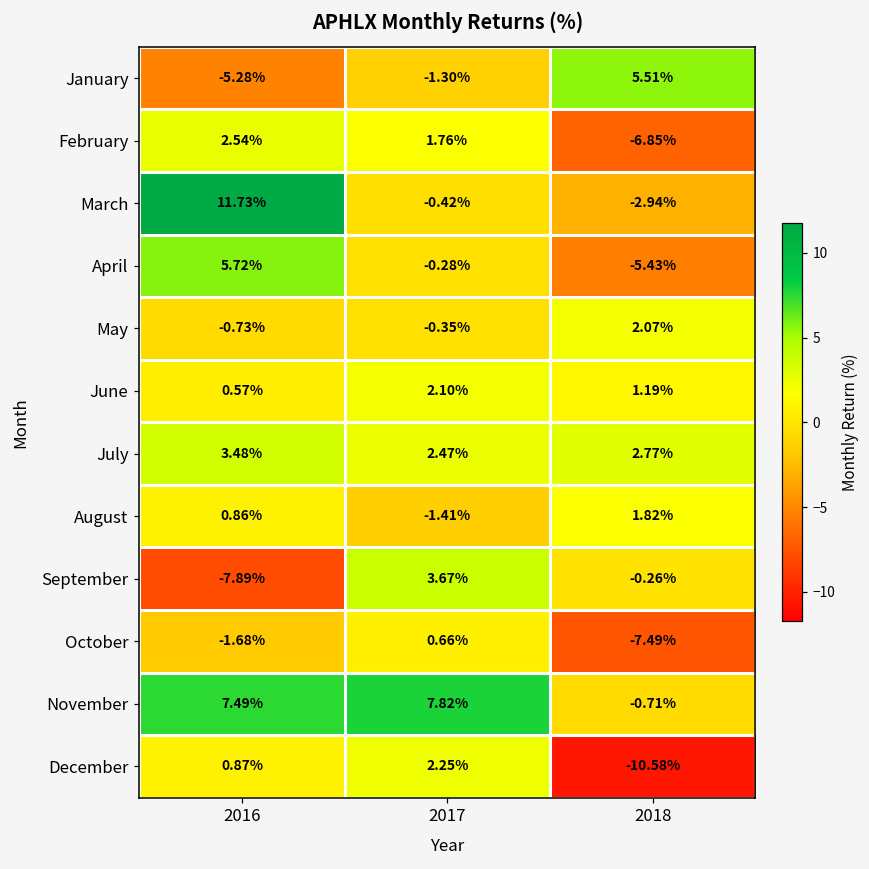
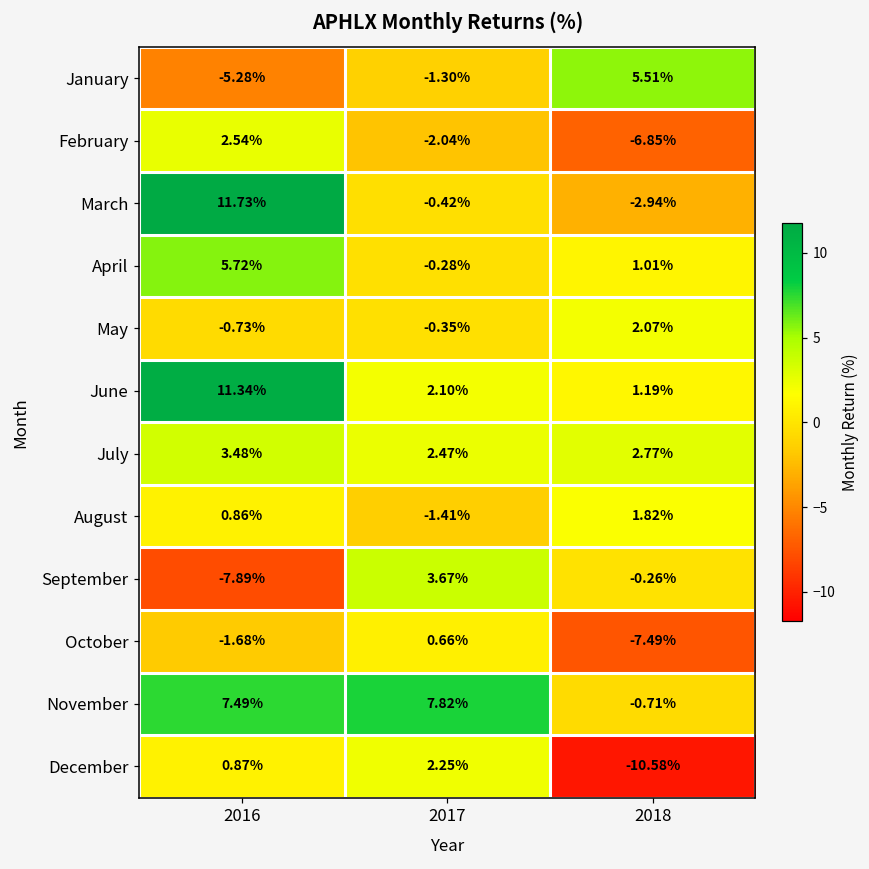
February, 2017: 1.76% -> -2.04%
April, 2018: -5.43% -> 1.01%
June, 2016: 0.57% -> 11.34%
